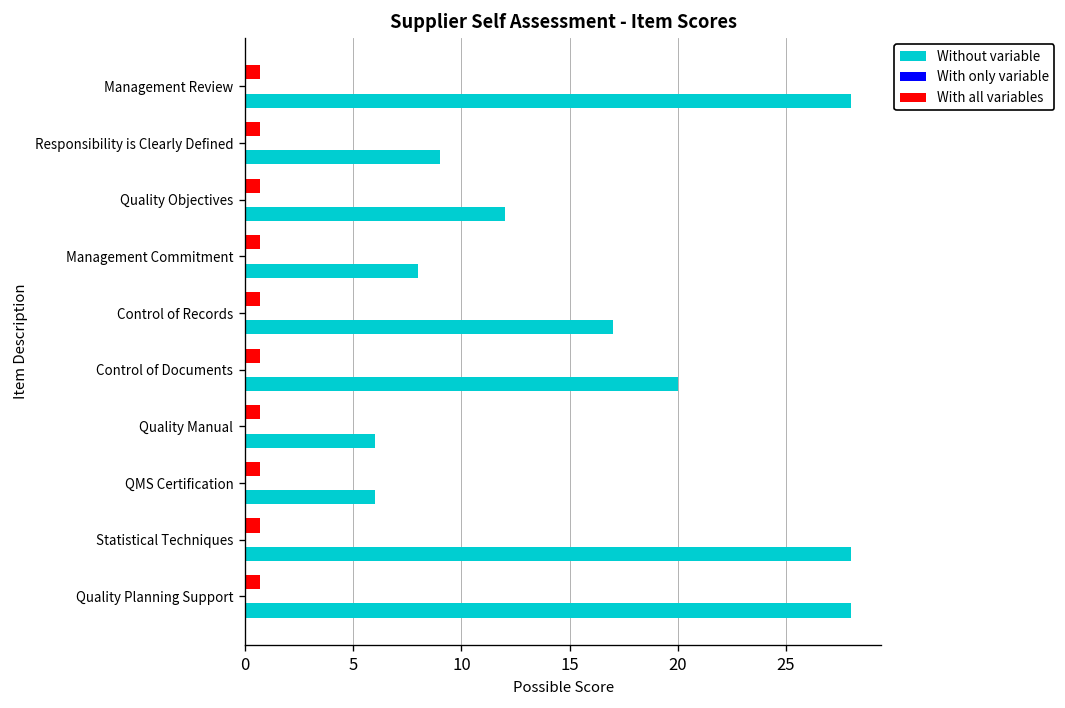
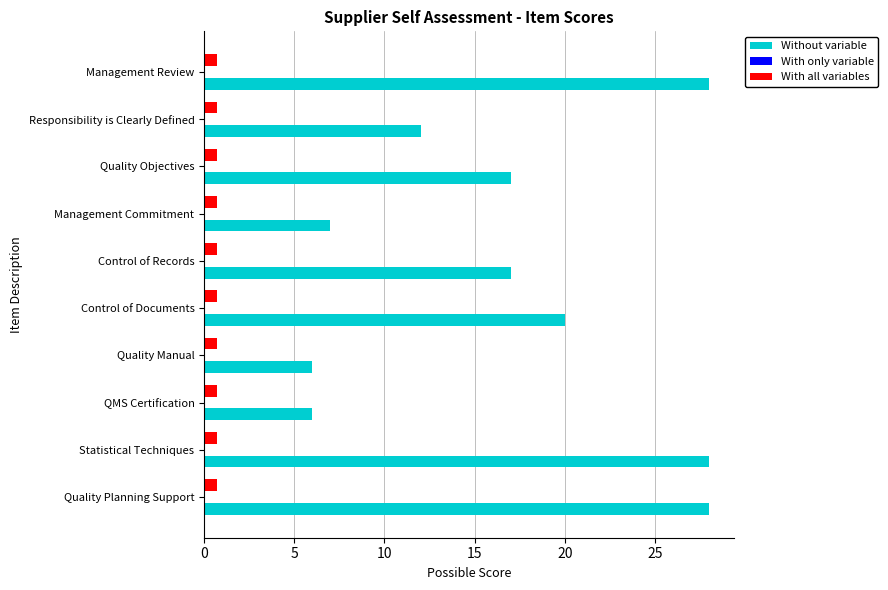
Without variable, Responsibility is Clearly Defined: 9 -> 12
Without variable, Quality Objectives: 12 -> 17
Without variable, Management Commitment: 8 -> 7
